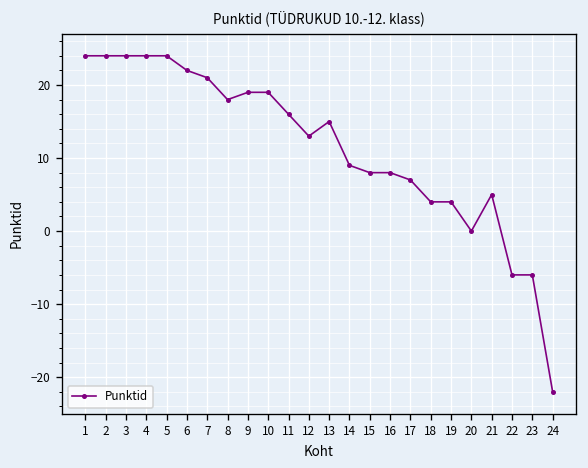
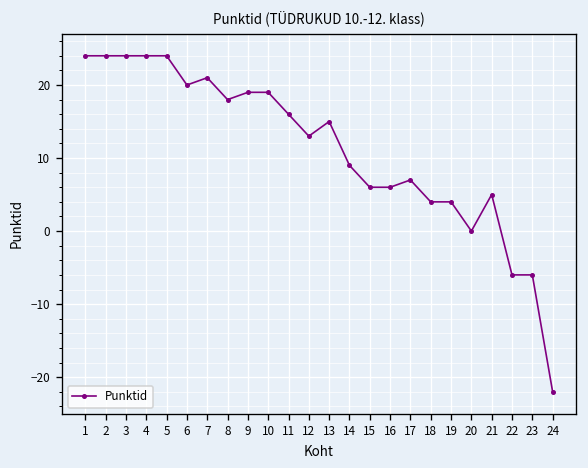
6: 22 -> 20
15: 8 -> 6
16: 8 -> 6
